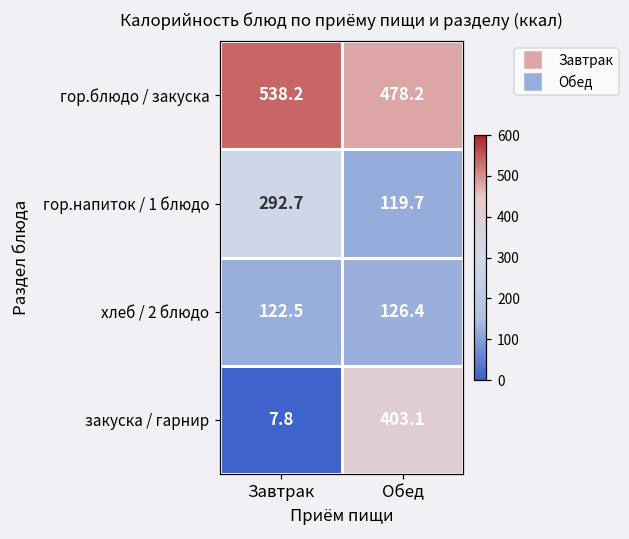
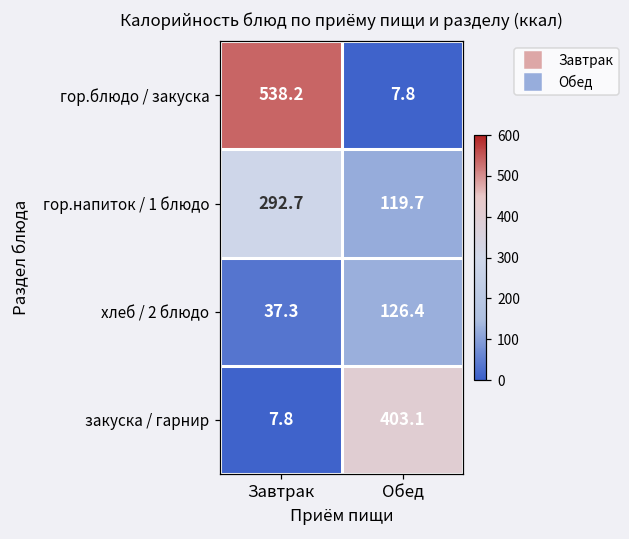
гор.блюдо / закуска, Обед: 478.2 -> 7.8
хлеб / 2 блюдо, Завтрак: 122.5 -> 37.3
